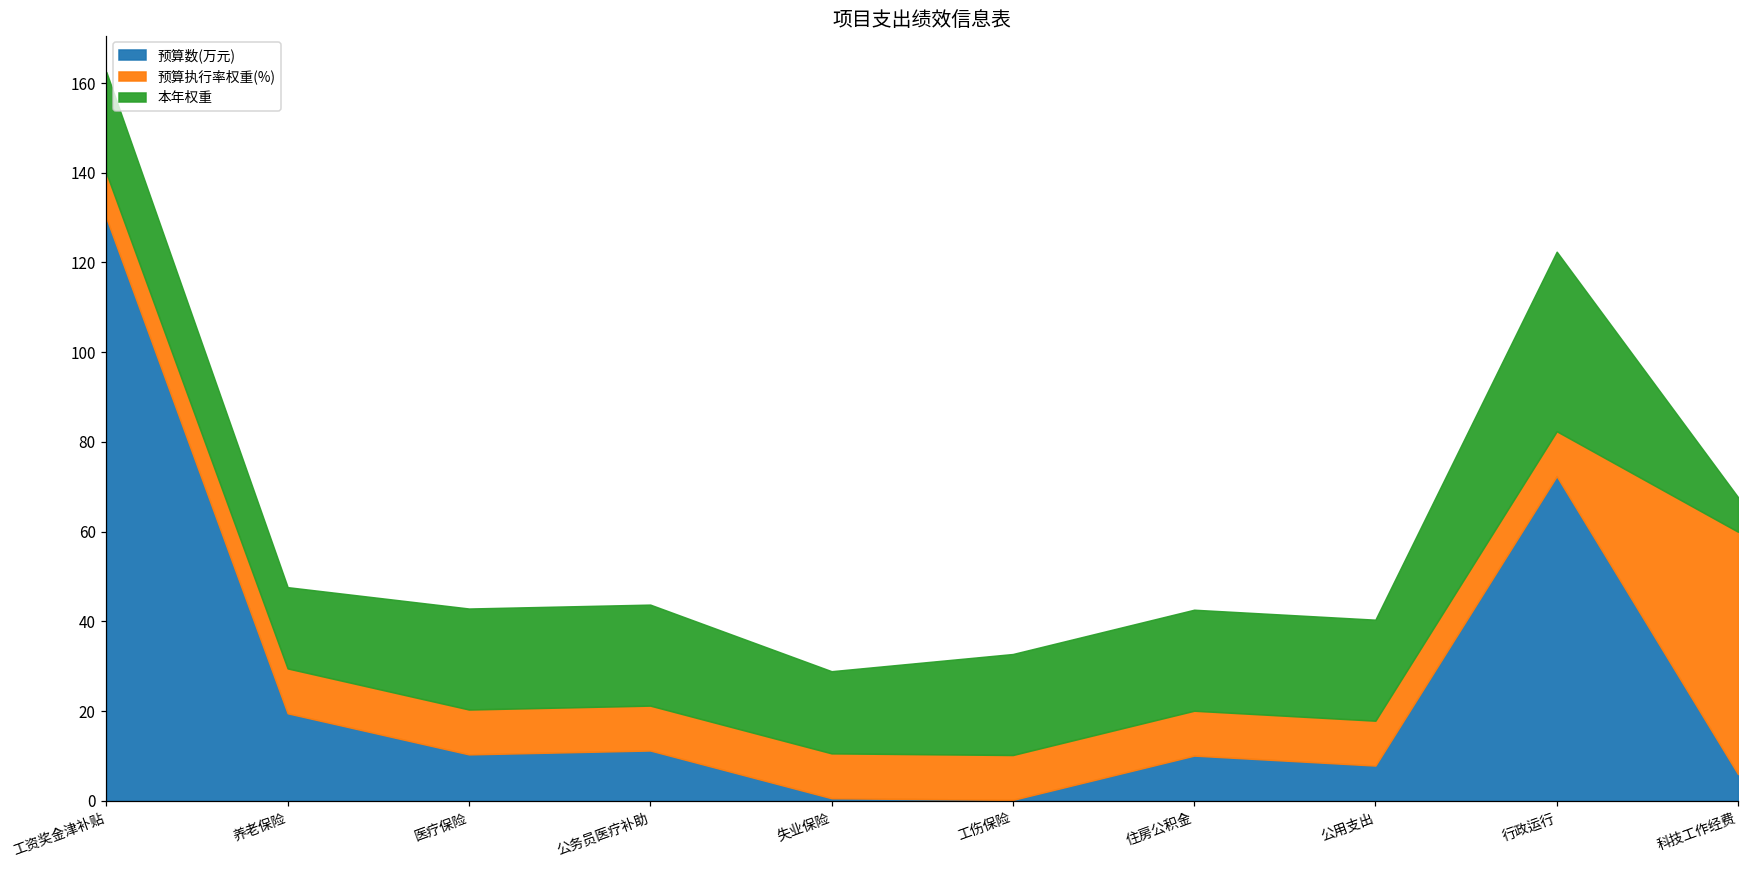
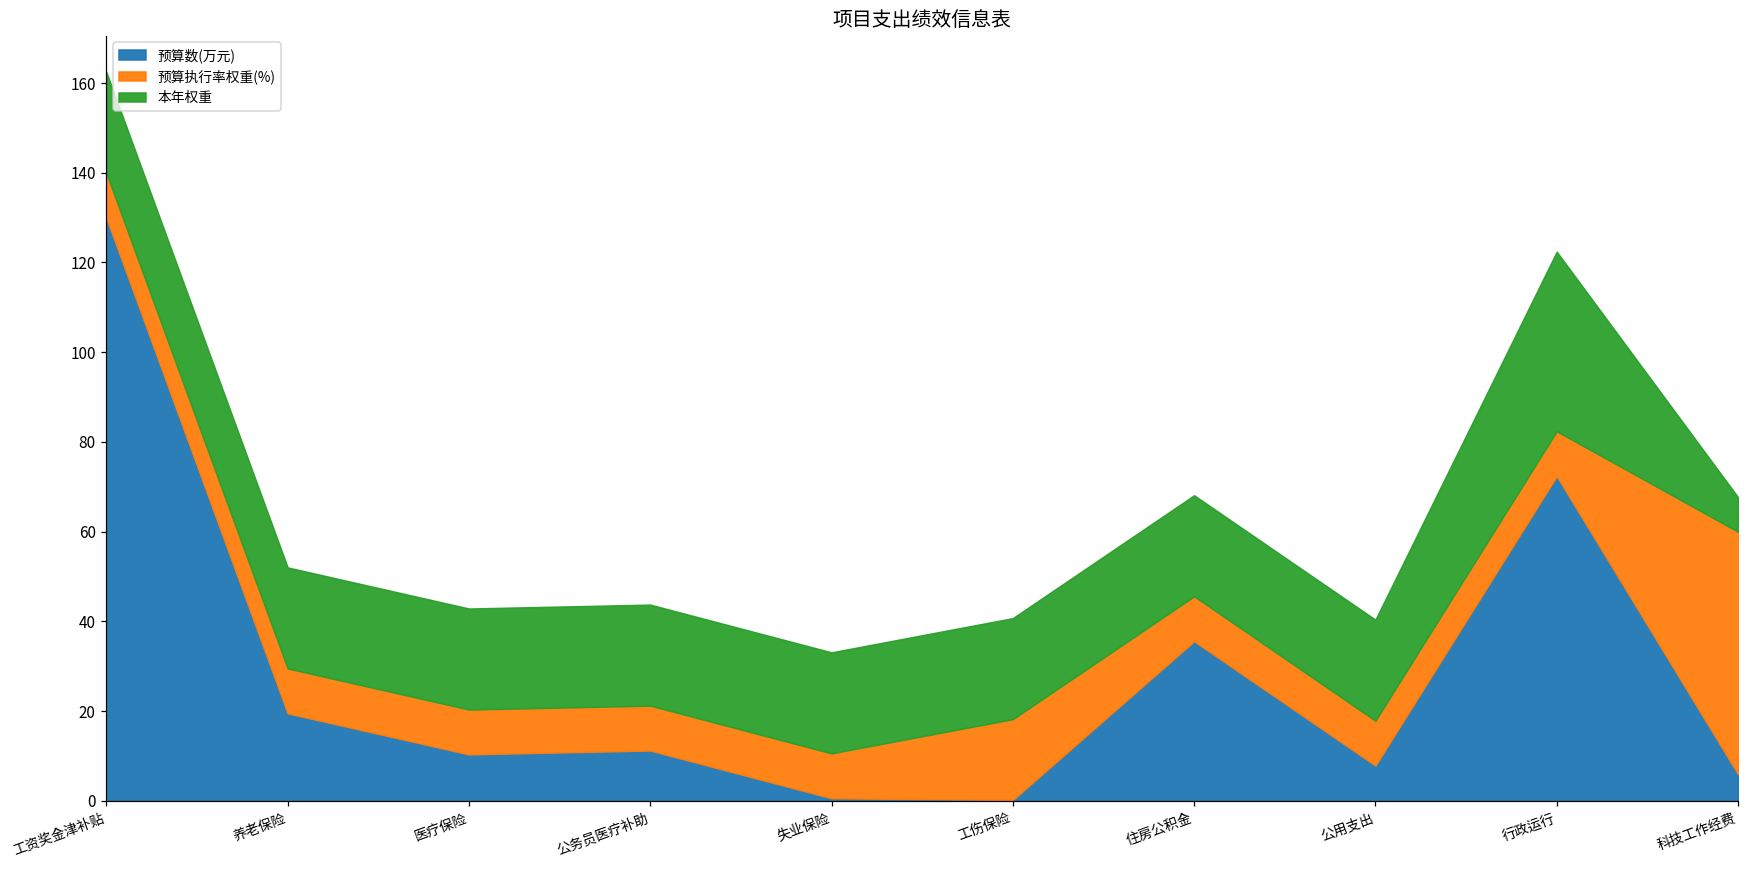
本年权重, 养老保险: 18 -> 23
本年权重, 失业保险: 18 -> 23
预算执行率权重(%), 工伤保险: 10 -> 18
预算数(万元), 住房公积金: 10 -> 36
